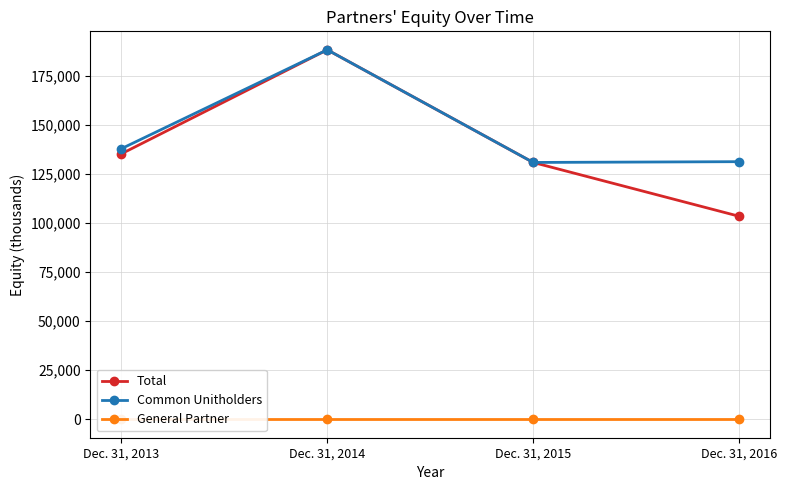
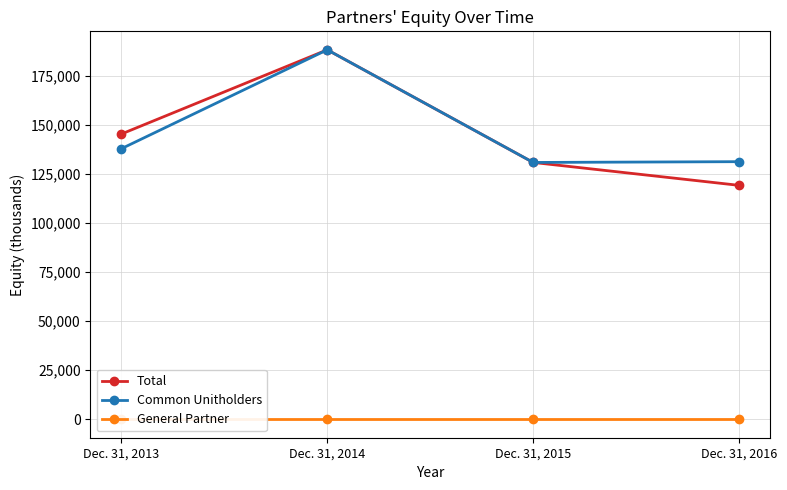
Total, Dec. 31, 2013: 135,000 -> 145,000
Total, Dec. 31, 2016: 104,000 -> 119,000
